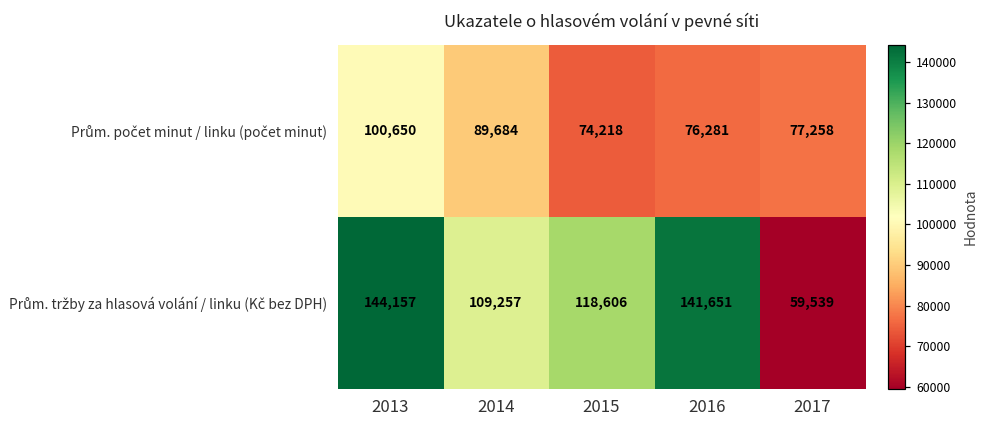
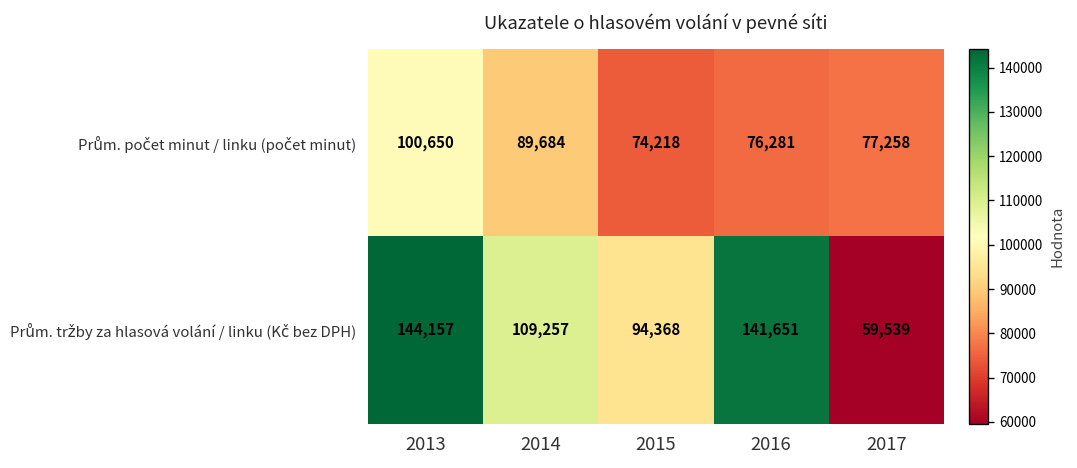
Prům. tržby za hlasová volání / linku (Kč bez DPH), 2015: 118,606 -> 94,368
